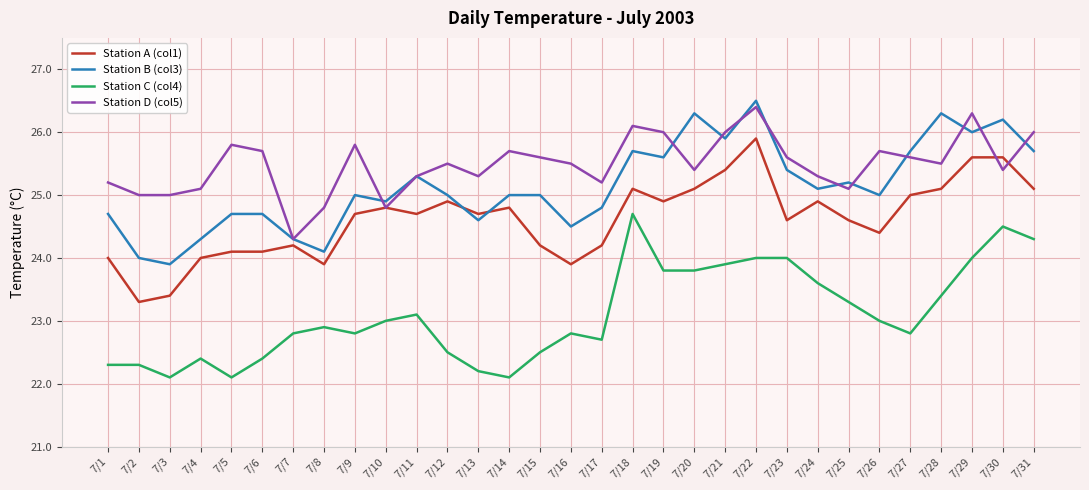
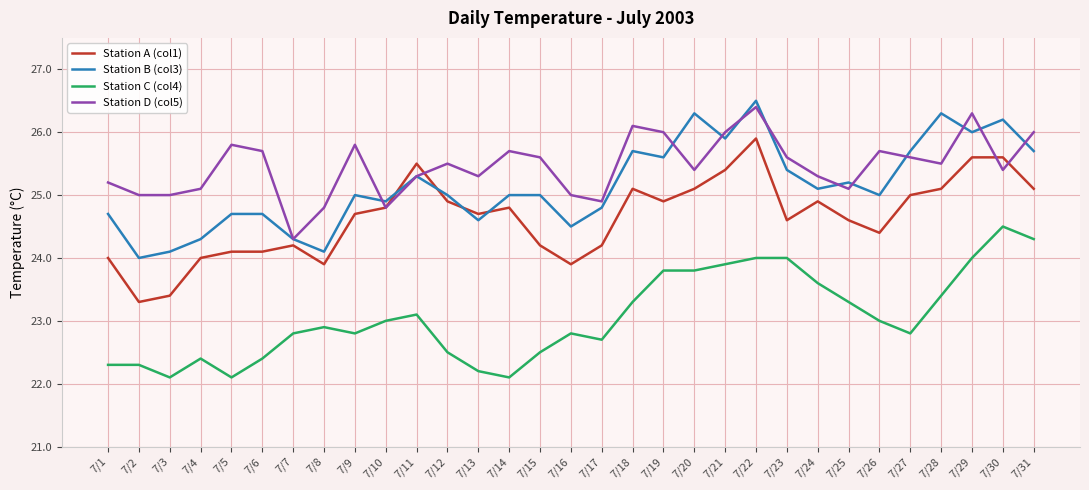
Station B (col3), 7/3: 23.9 -> 24.1
Station A (col1), 7/11: 24.7 -> 25.5
Station D (col5), 7/16: 25.5 -> 25.0
Station D (col5), 7/17: 25.2 -> 24.9
Station C (col4), 7/18: 24.7 -> 23.3
